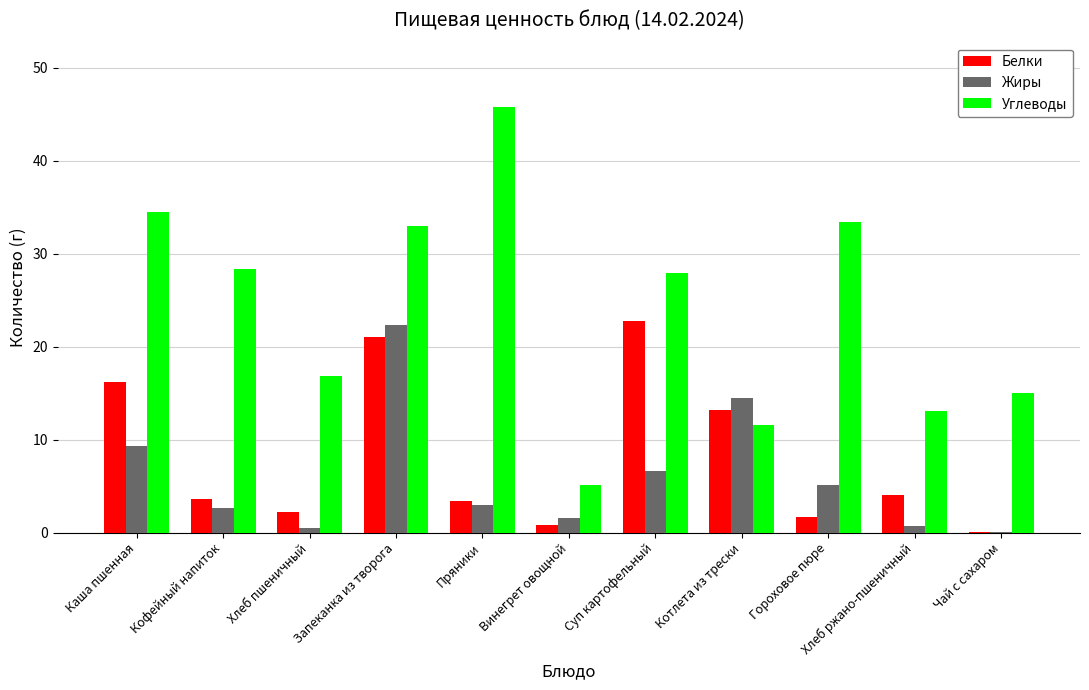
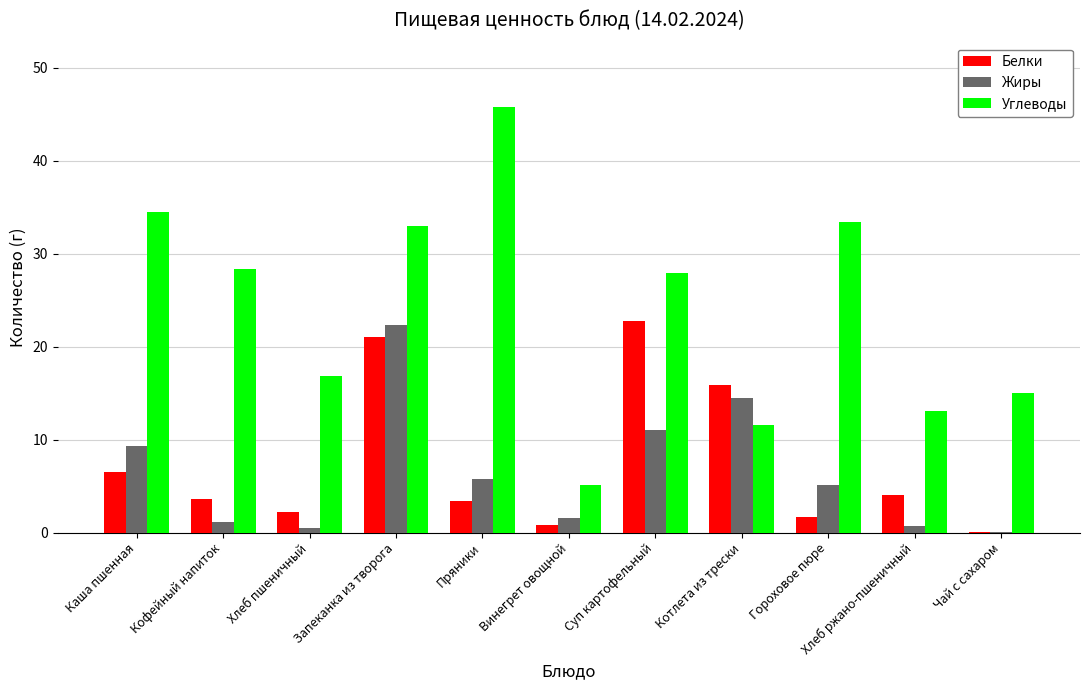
Белки, Каша пшенная: 16 -> 7
Жиры, Кофейный напиток: 3 -> 1
Жиры, Пряники: 3 -> 6
Жиры, Суп картофельный: 7 -> 11
Белки, Котлета из трески: 13 -> 16
